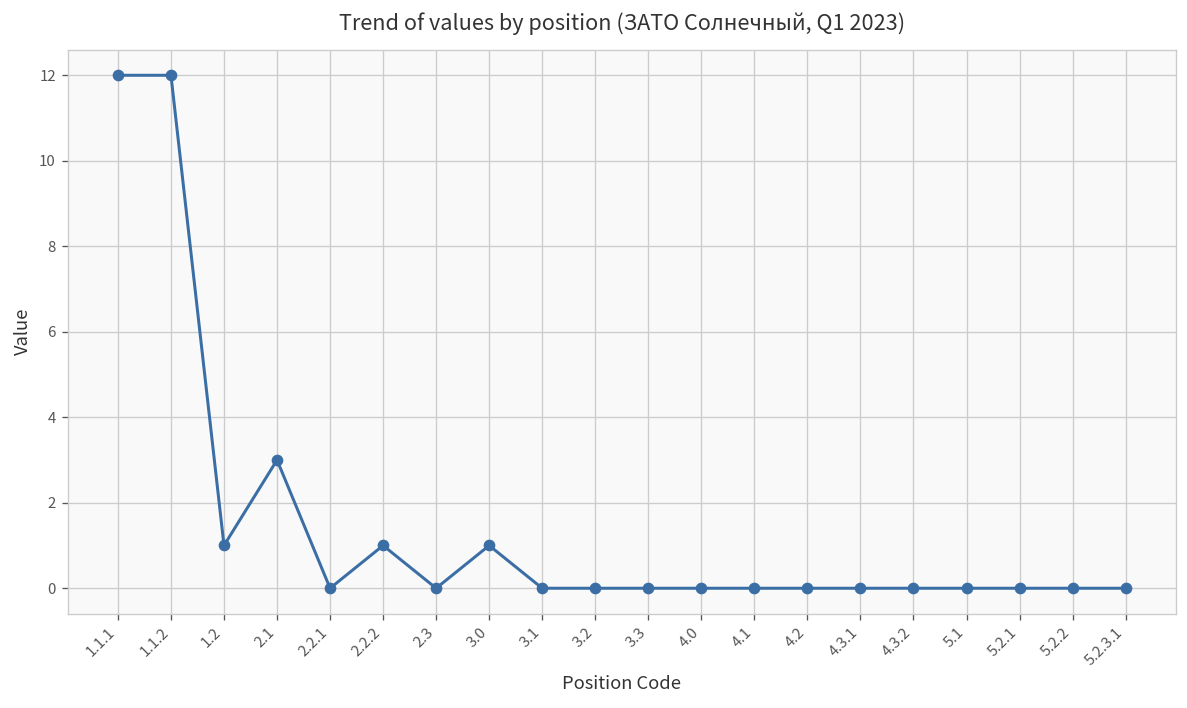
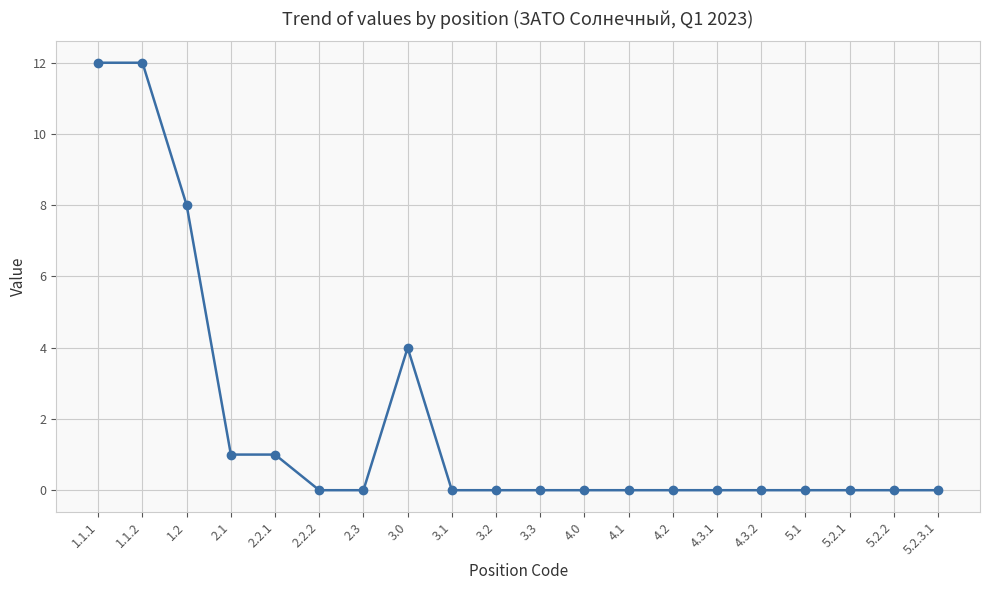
1.2: 1 -> 8
2.1: 3 -> 1
2.2.1: 0 -> 1
2.2.2: 1 -> 0
3.0: 1 -> 4
